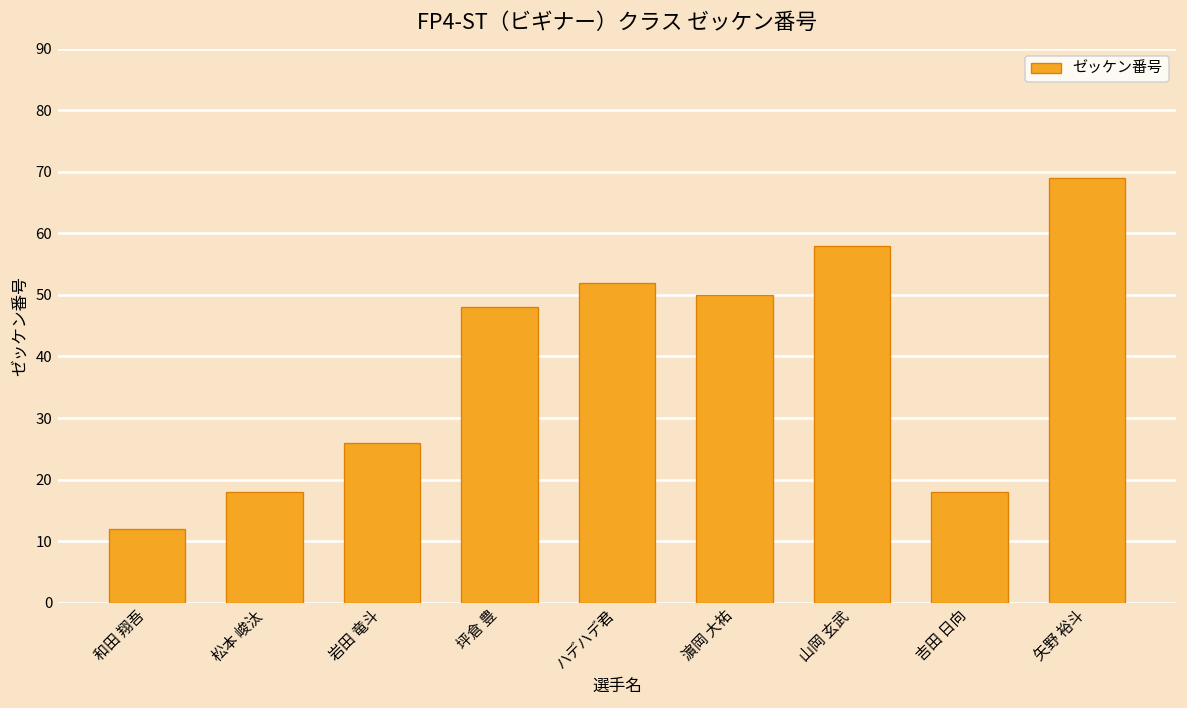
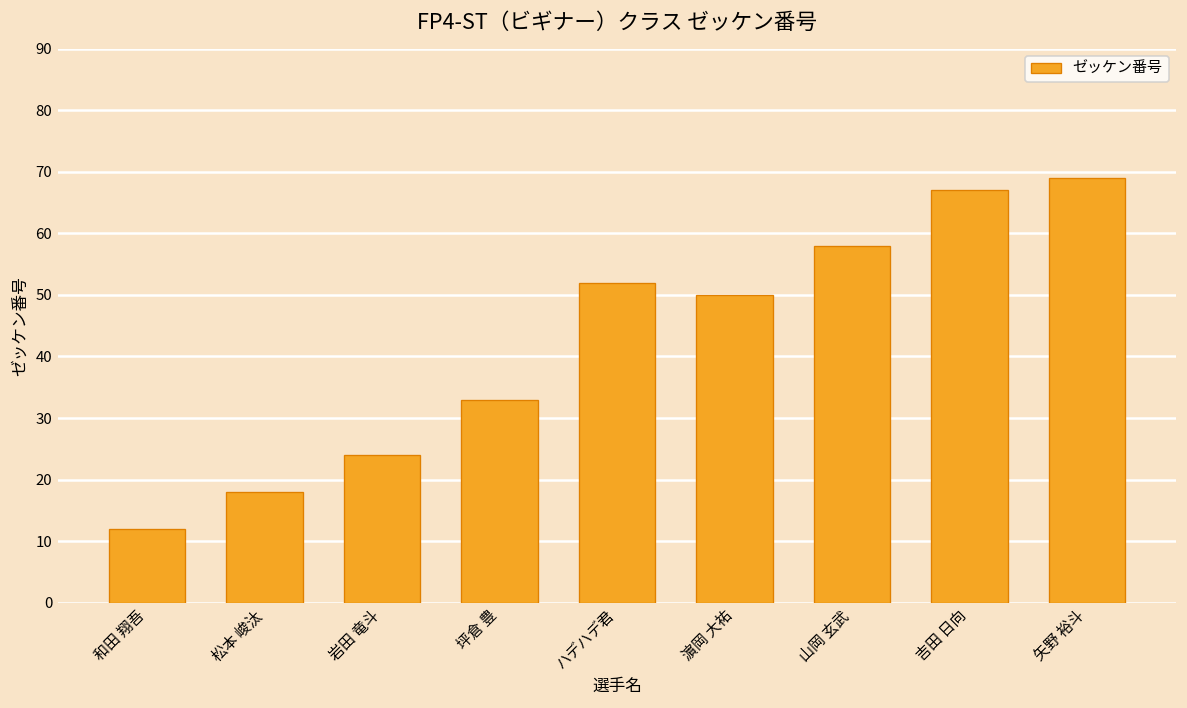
岩田 竜斗: 26 -> 24
坪倉 豊: 48 -> 33
吉田 日向: 18 -> 67
